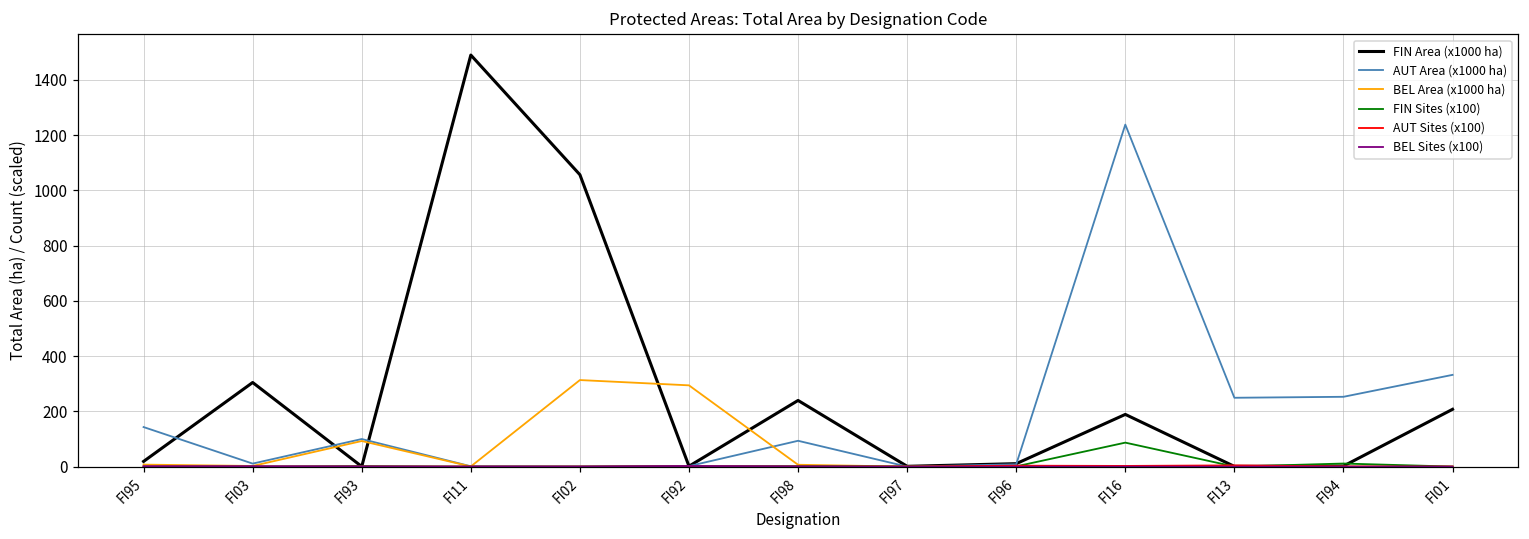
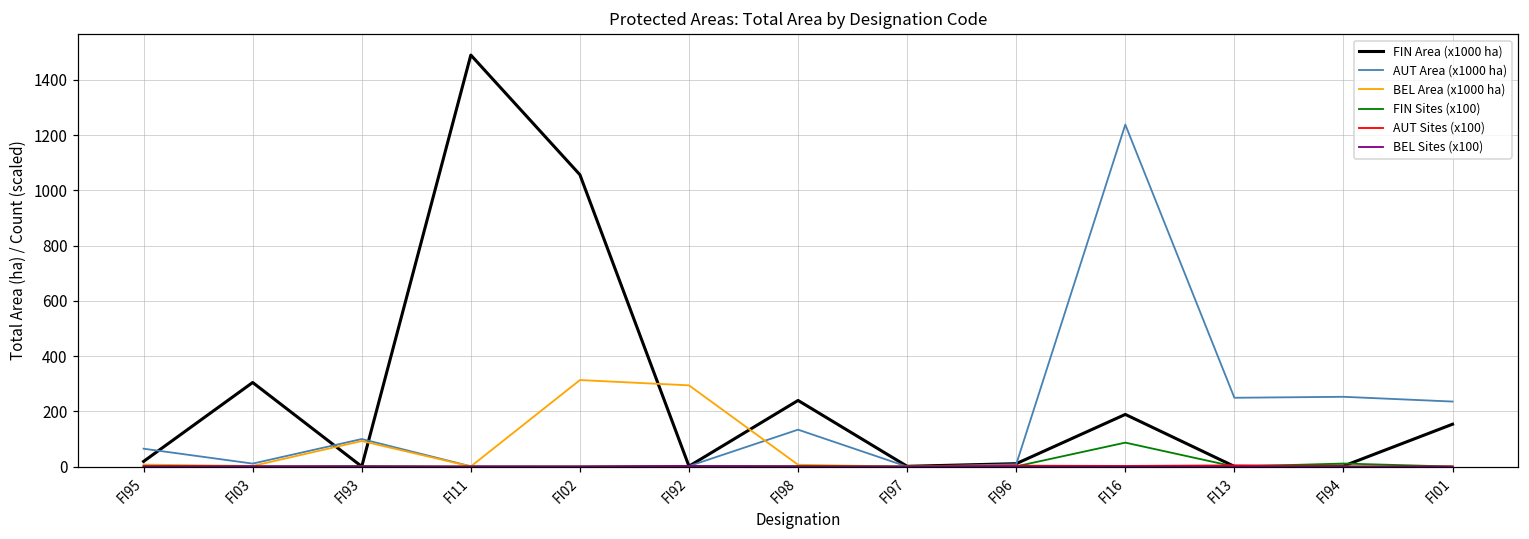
AUT Area (x1000 ha), FI95: 140 -> 60
AUT Area (x1000 ha), FI98: 90 -> 130
FIN Area (x1000 ha), FI01: 210 -> 150
AUT Area (x1000 ha), FI01: 330 -> 240
